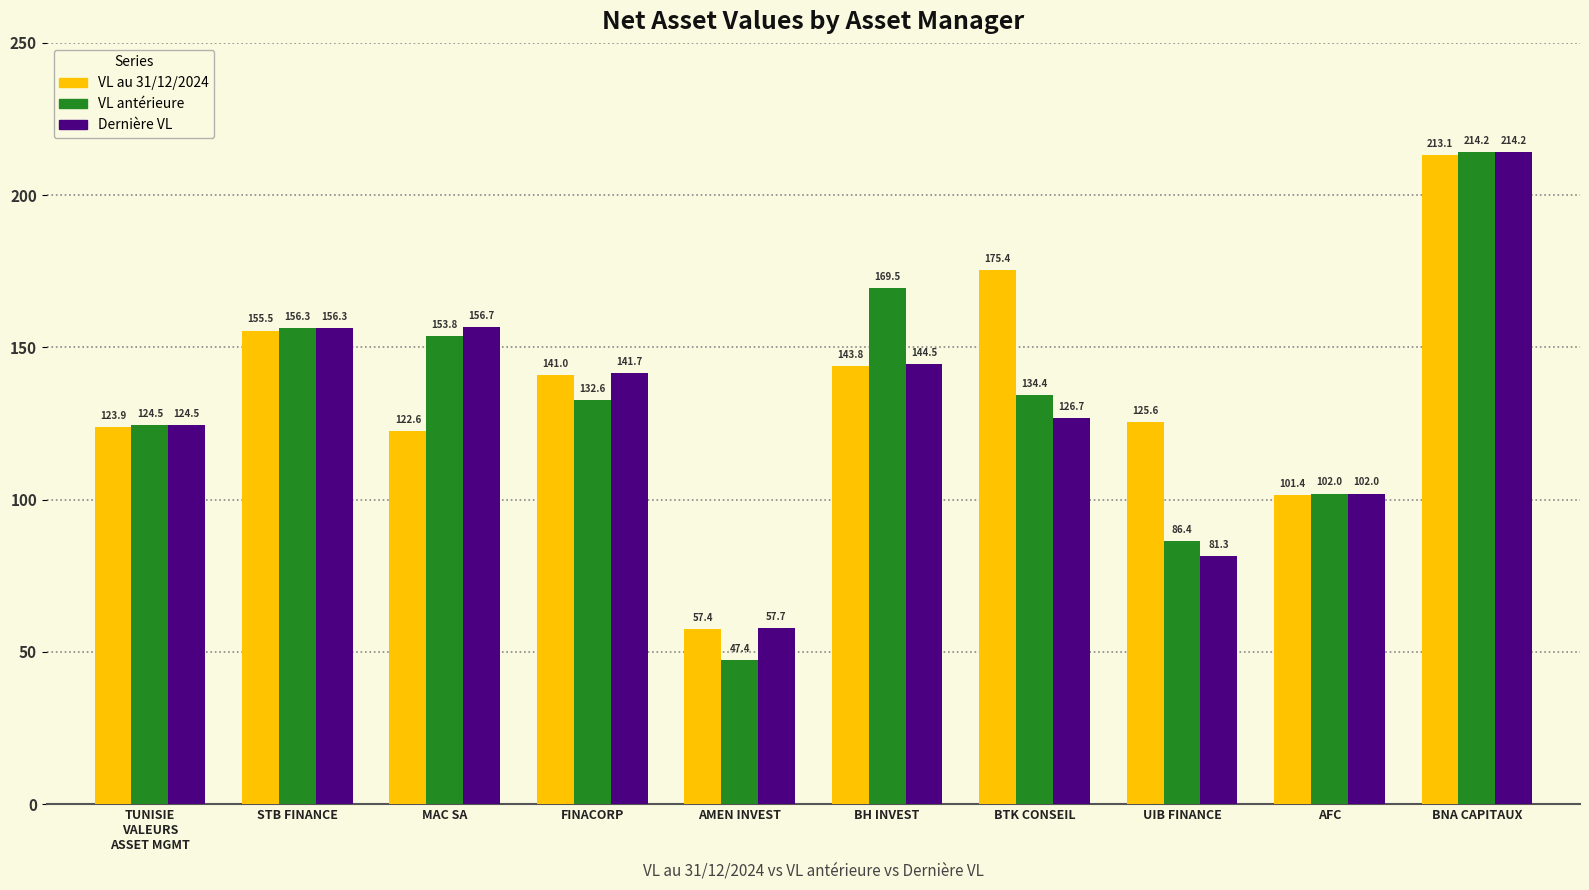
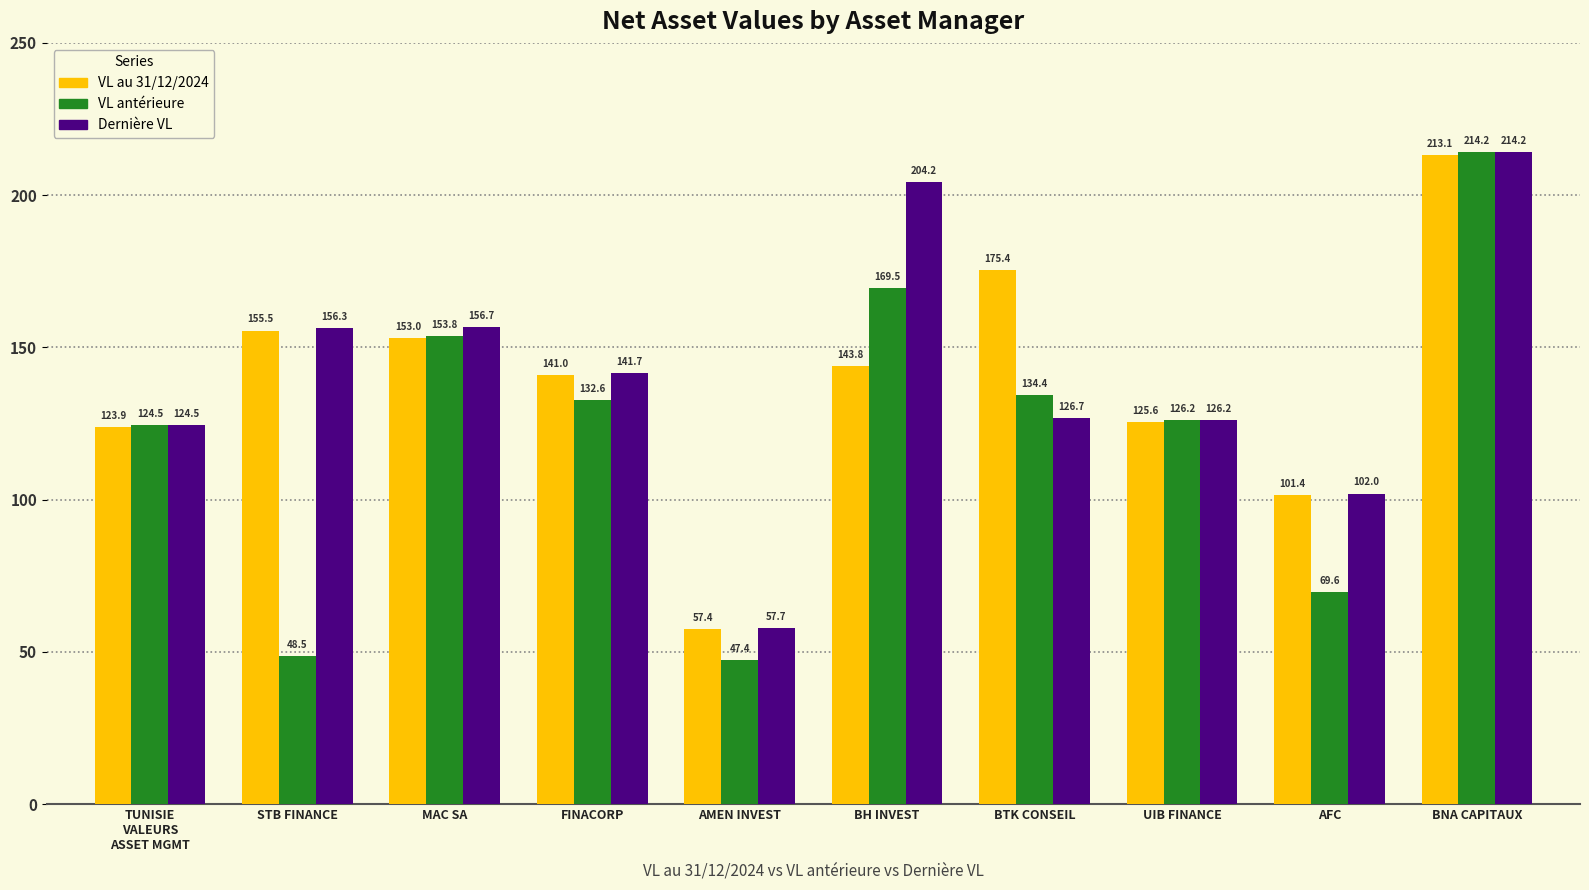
VL antérieure, STB FINANCE: 156.3 -> 48.5
VL au 31/12/2024, MAC SA: 122.6 -> 153.0
Dernière VL, BH INVEST: 144.5 -> 204.2
VL antérieure, UIB FINANCE: 86.4 -> 126.2
Dernière VL, UIB FINANCE: 81.3 -> 126.2
VL antérieure, AFC: 102.0 -> 69.6
